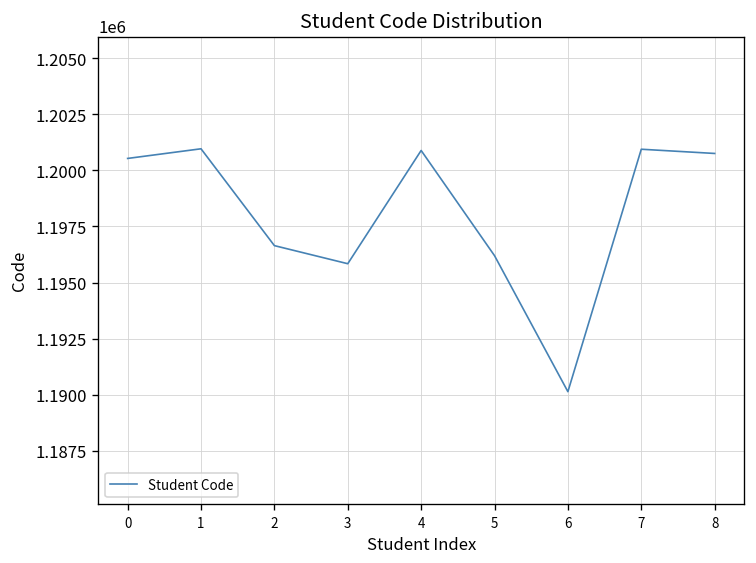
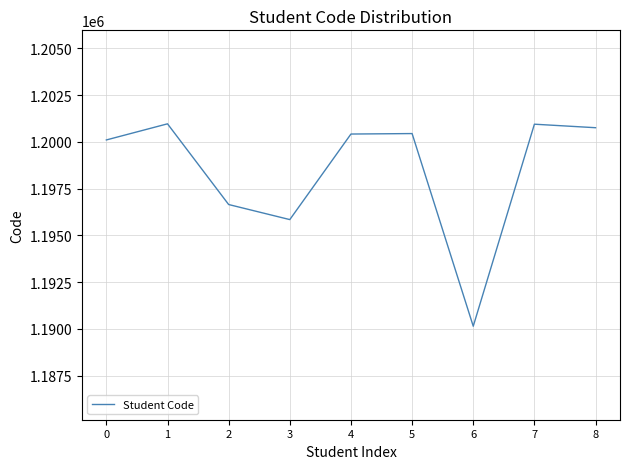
0: 1200500 -> 1200100
4: 1200900 -> 1200400
5: 1196200 -> 1200400
